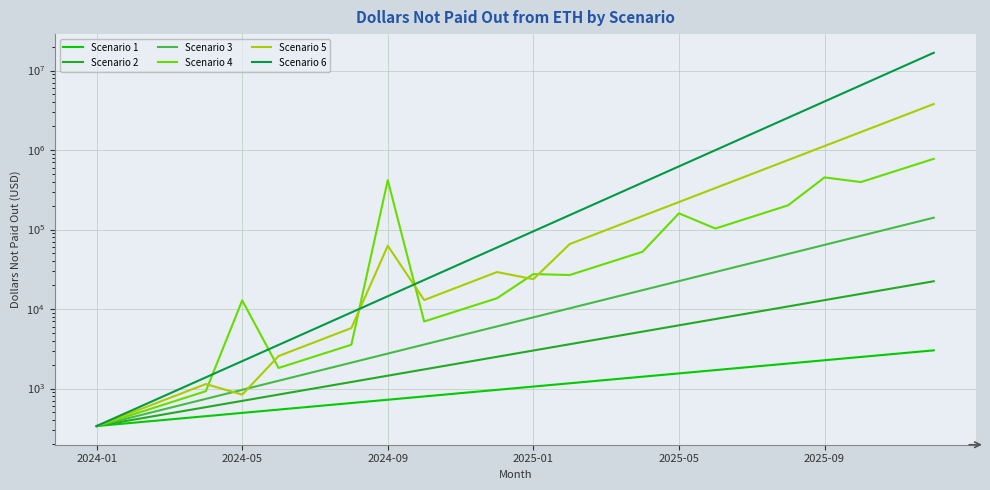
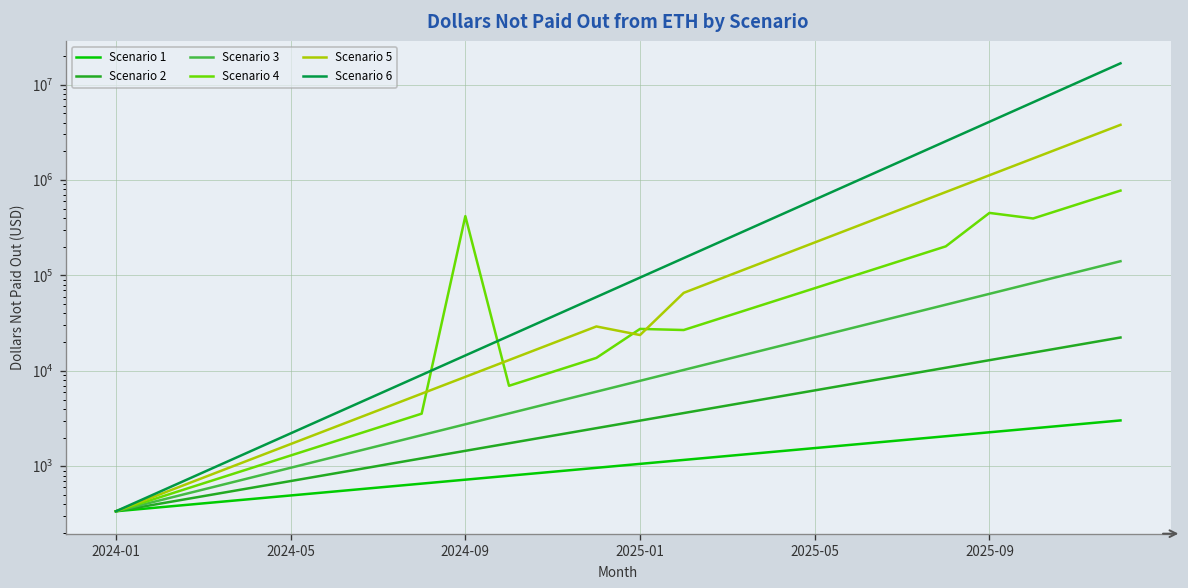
Scenario 4, 2024-05: 13000 -> 1300
Scenario 5, 2024-05: 800 -> 1700
Scenario 5, 2024-09: 60000 -> 9000
Scenario 4, 2025-05: 160000 -> 70000
